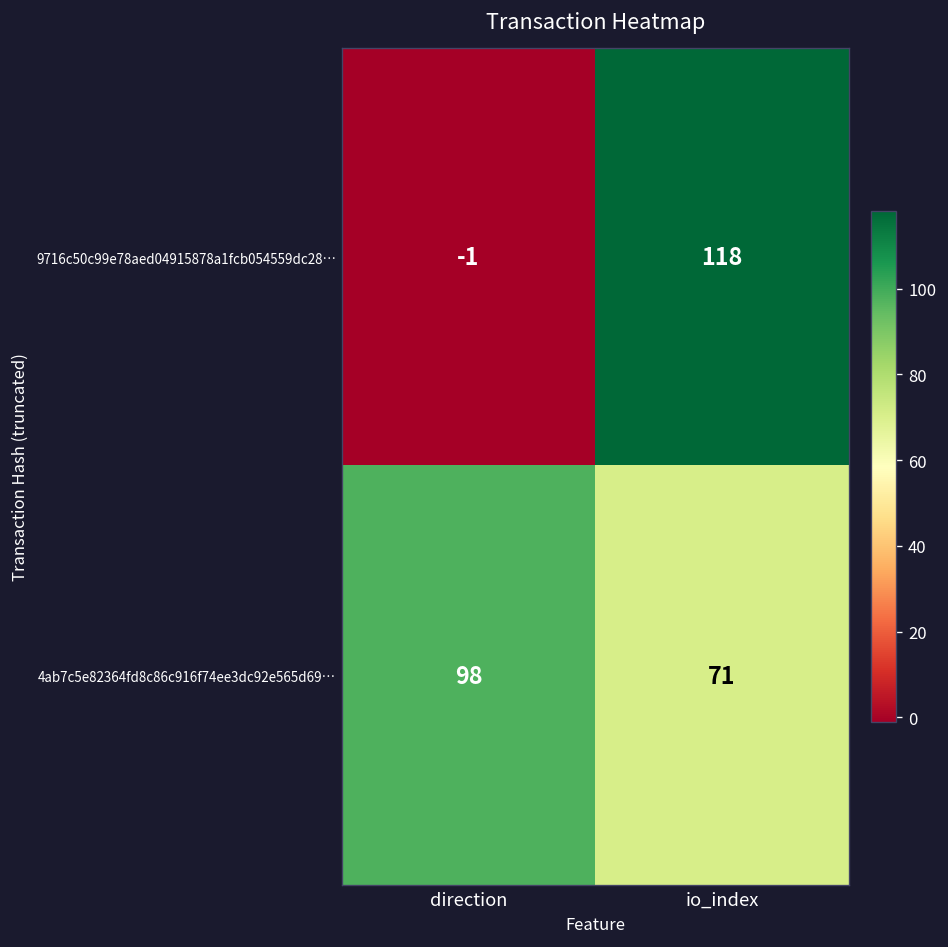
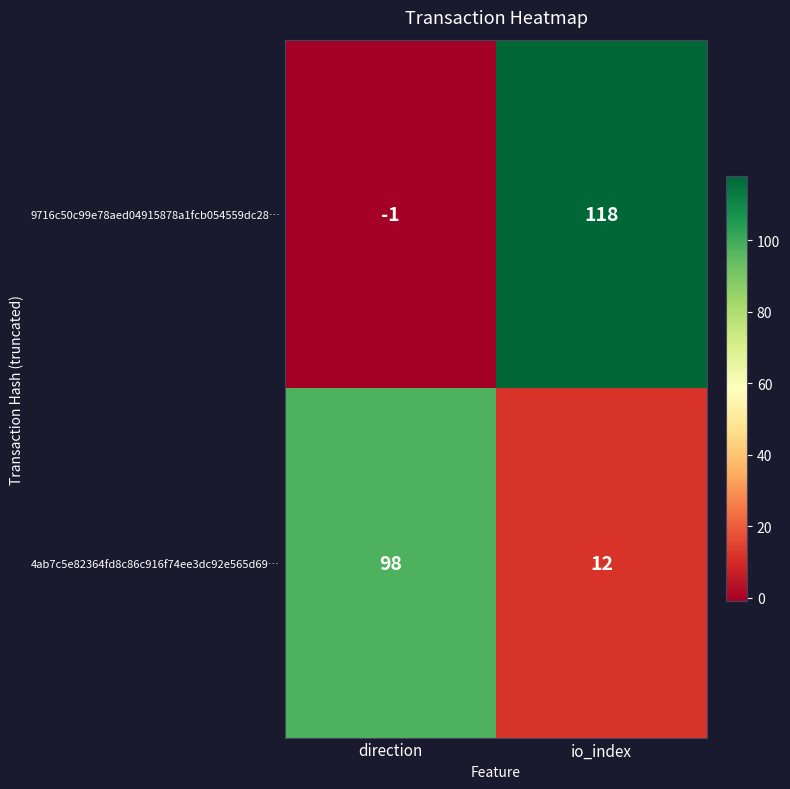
4ab7c5e82364fd8c86c916f74ee3dc92e565d69…, io_index: 71 -> 12
